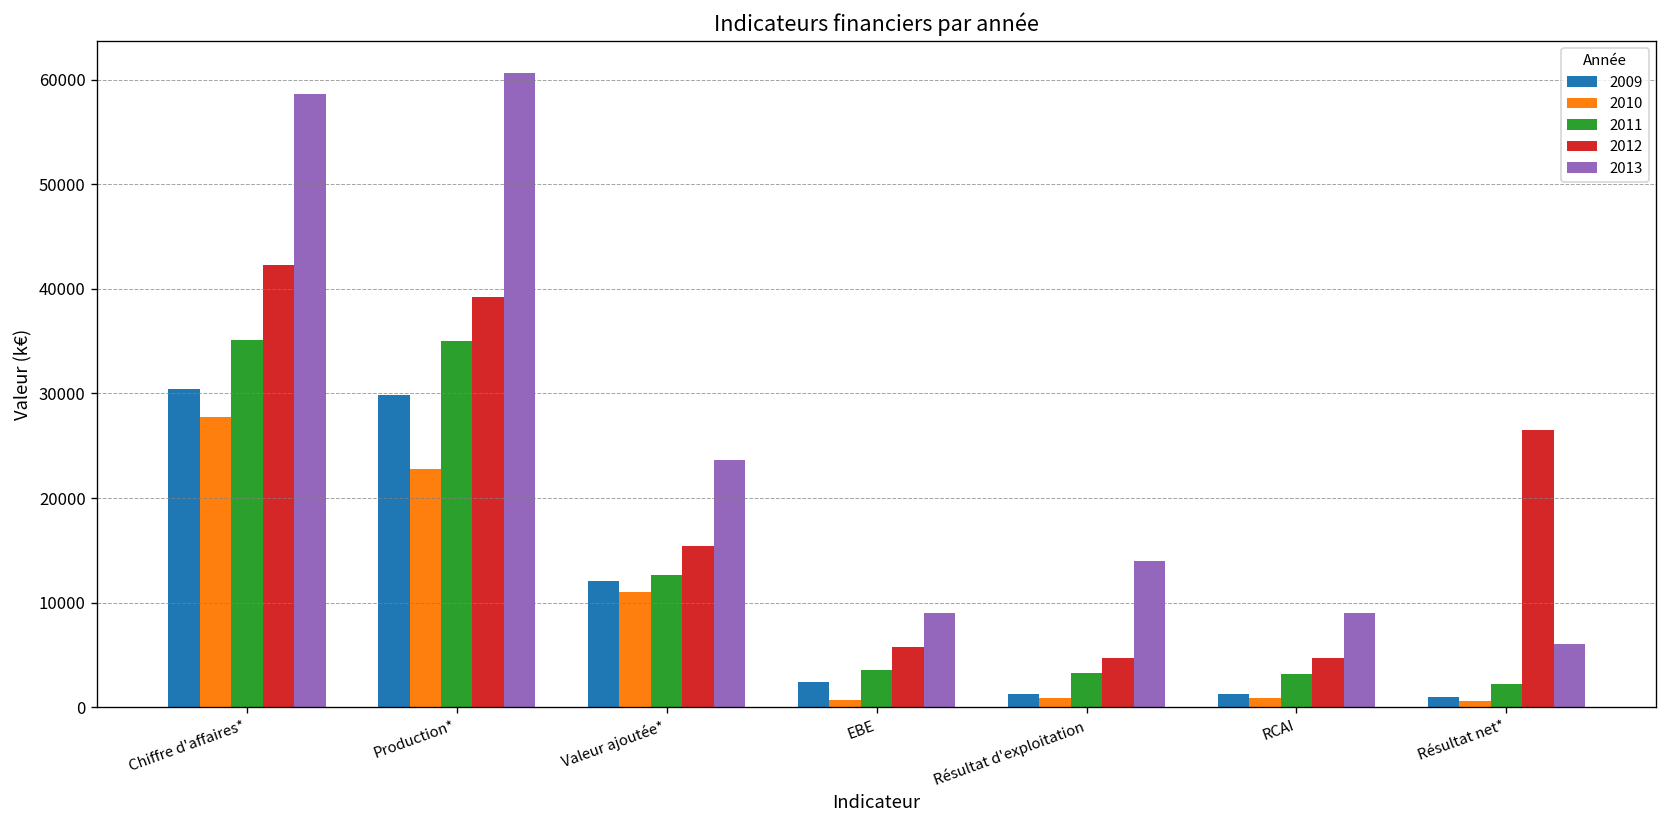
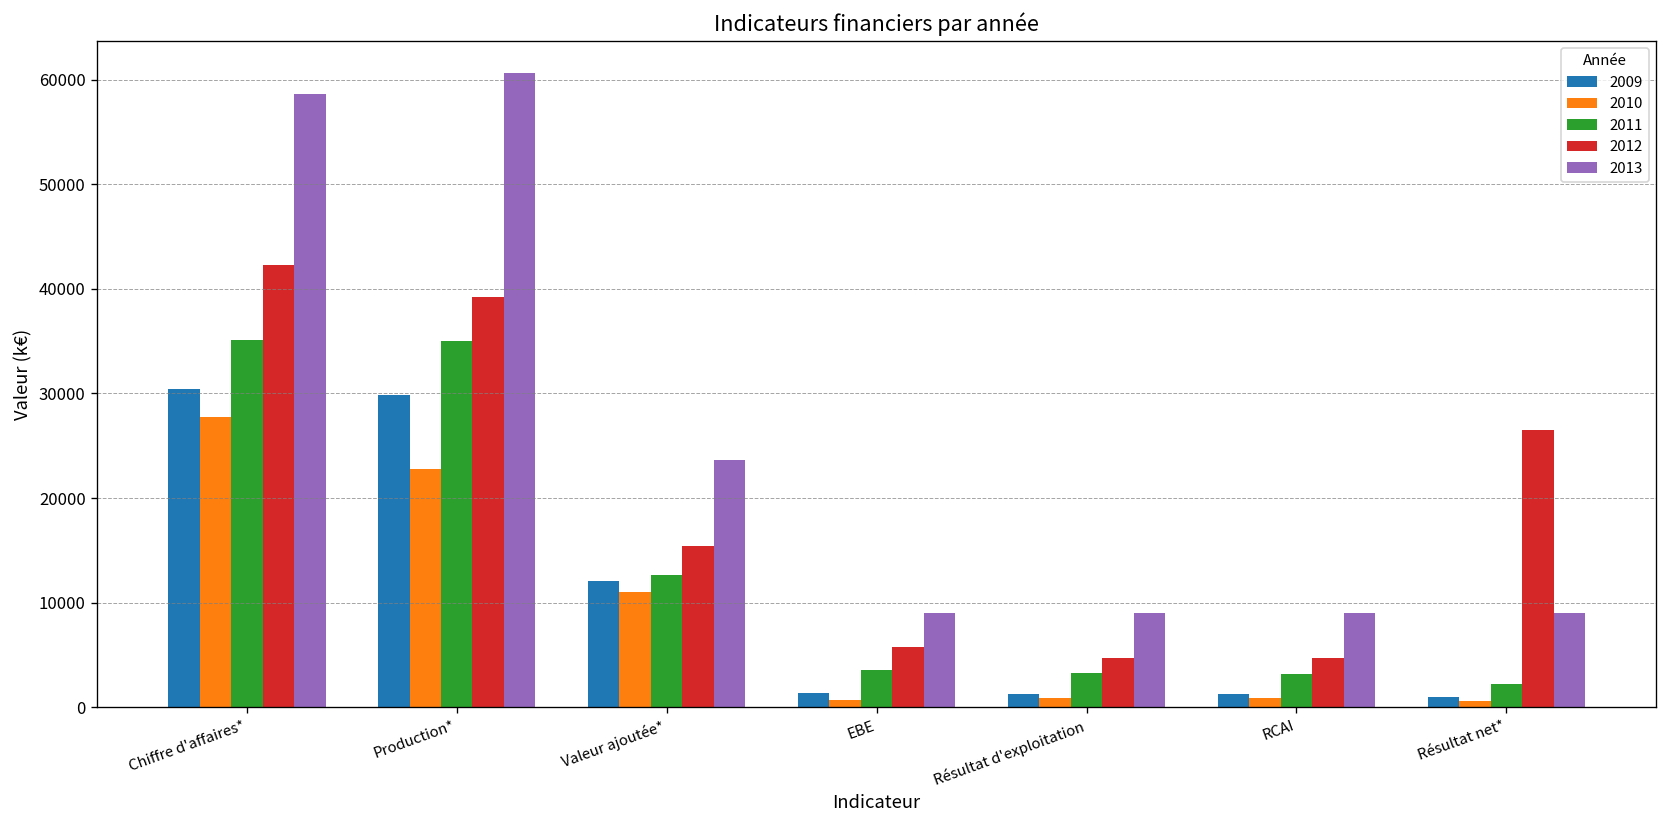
2009, EBE: 2000 -> 1000
2013, Résultat d'exploitation: 14000 -> 9000
2013, Résultat net*: 6000 -> 9000
